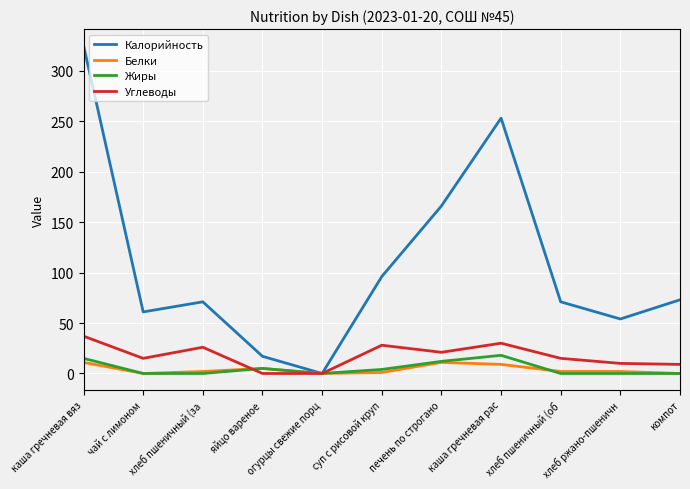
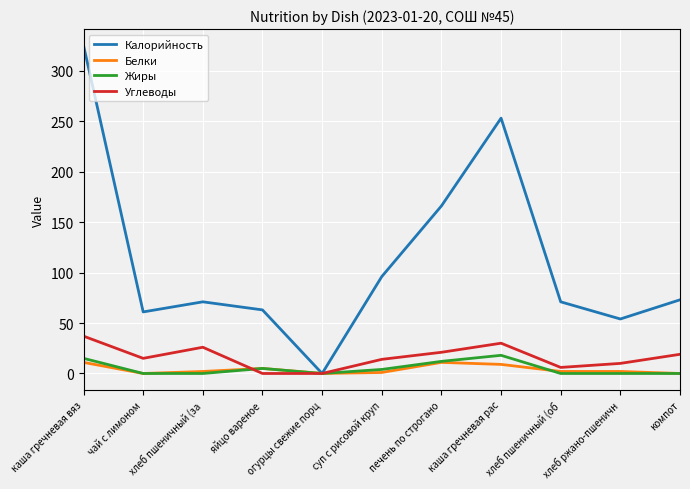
Калорийность, яйцо вареное: 17 -> 63
Углеводы, суп с рисовой круп: 28 -> 14
Углеводы, хлеб пшеничный (об: 15 -> 6
Углеводы, компот: 9 -> 19
